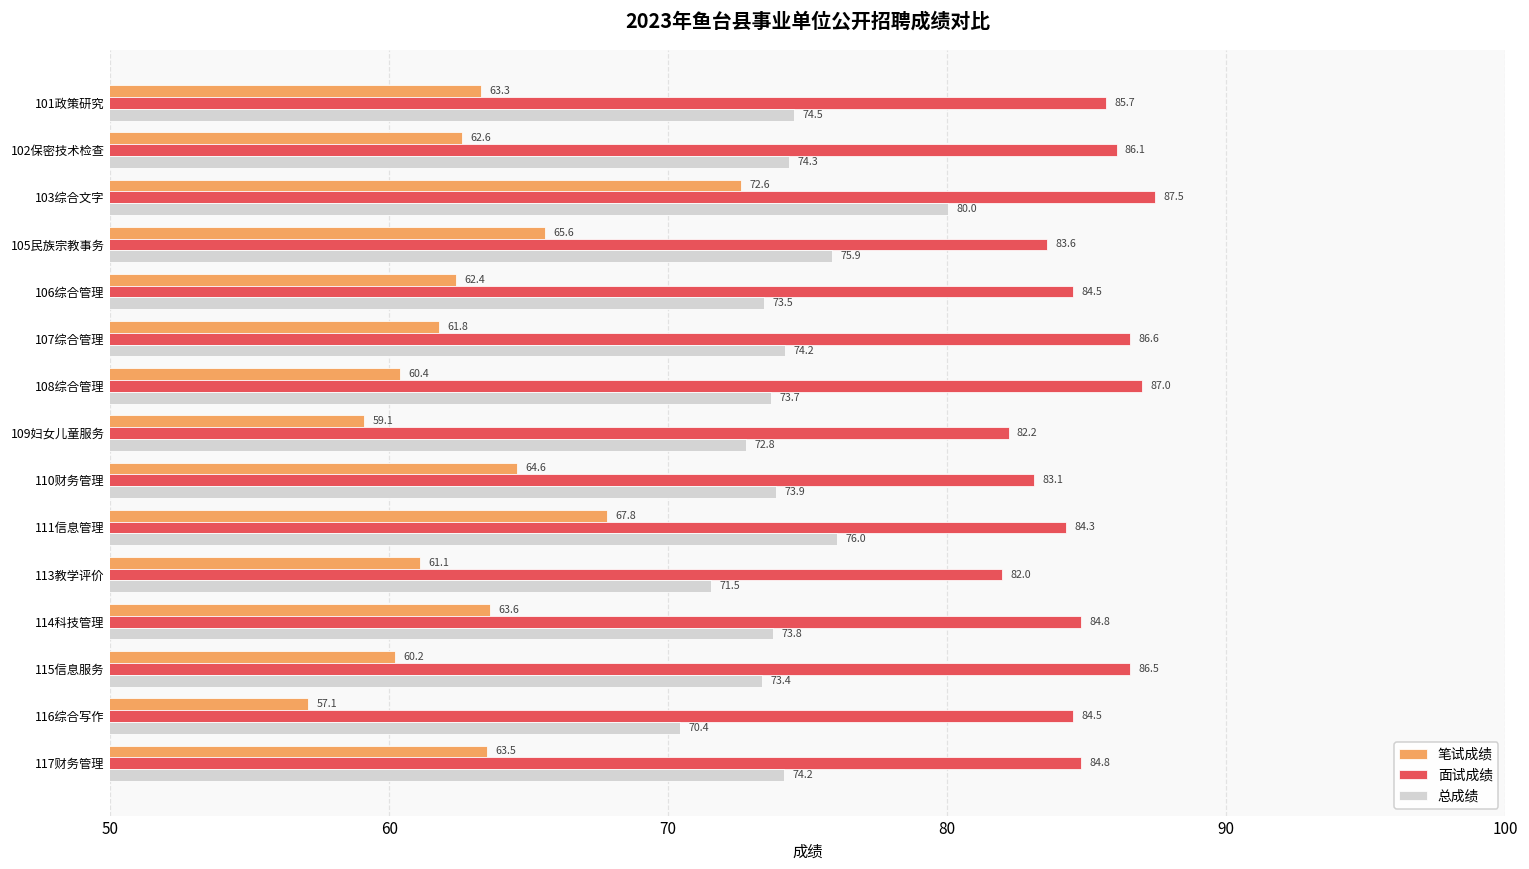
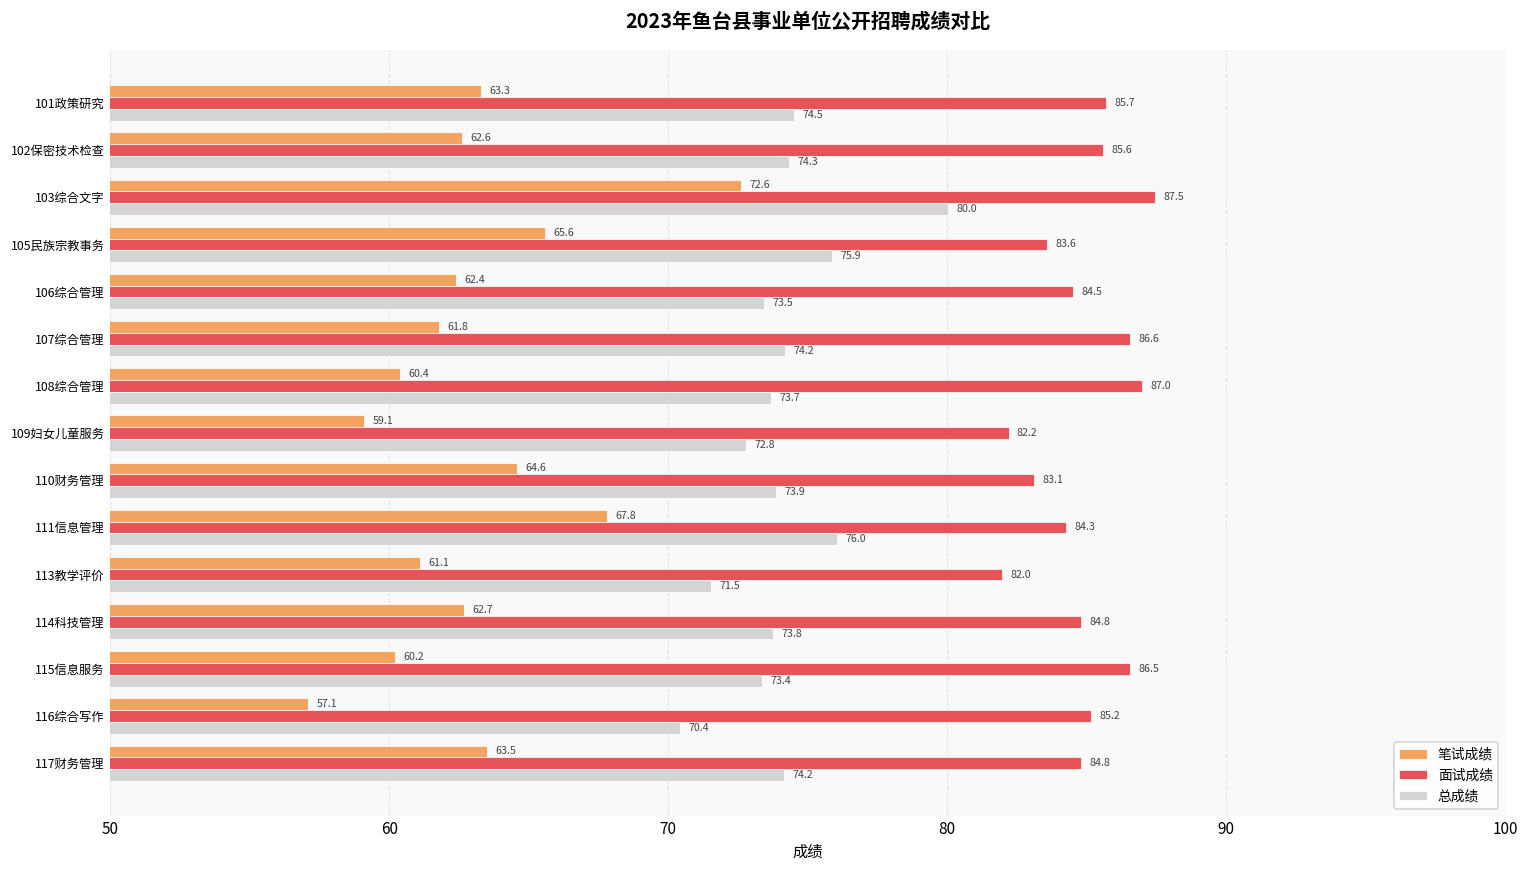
面试成绩, 102保密技术检查: 86.1 -> 85.6
笔试成绩, 114科技管理: 63.6 -> 62.7
面试成绩, 116综合写作: 84.5 -> 85.2
